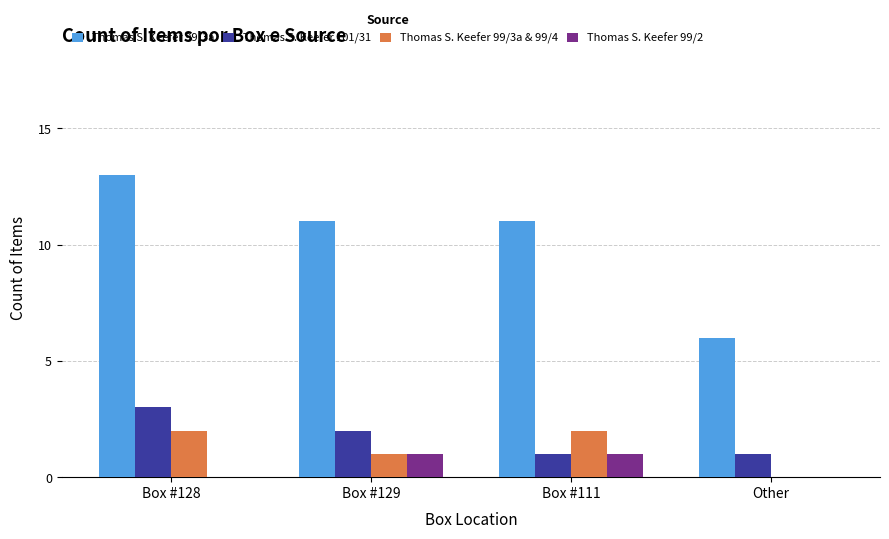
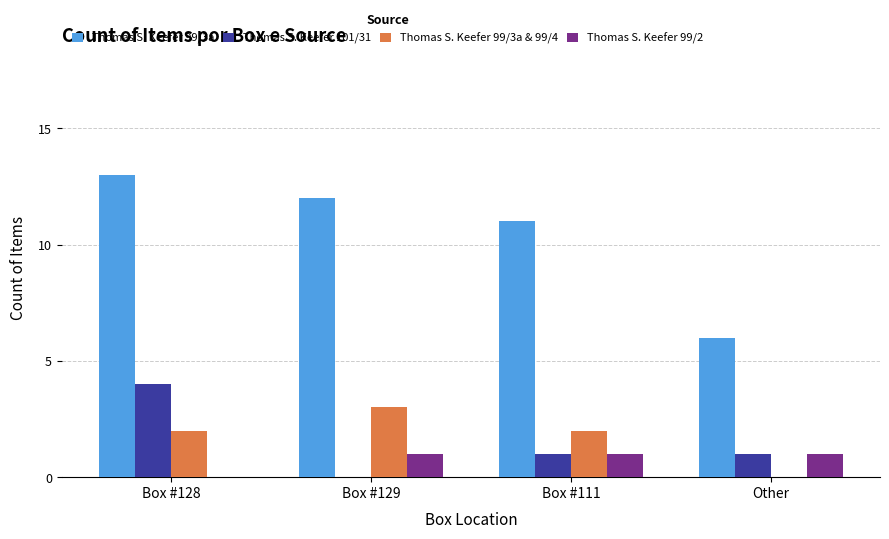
Thomas S. Keefer 101/31, Box #128: 3 -> 4
Thomas S. Keefer 99/3a, Box #129: 11 -> 12
Thomas S. Keefer 101/31, Box #129: 2 -> 0
Thomas S. Keefer 99/3a & 99/4, Box #129: 1 -> 3
Thomas S. Keefer 99/2, Other: 0 -> 1
